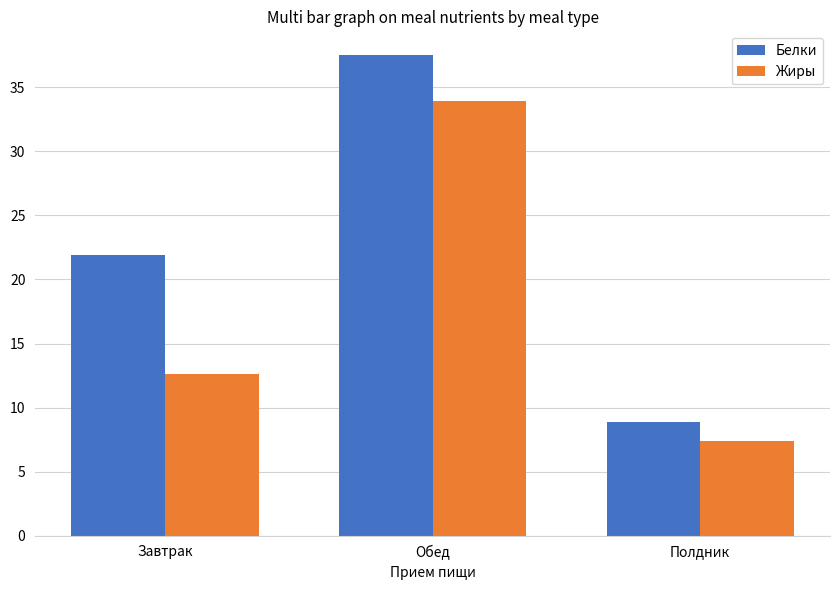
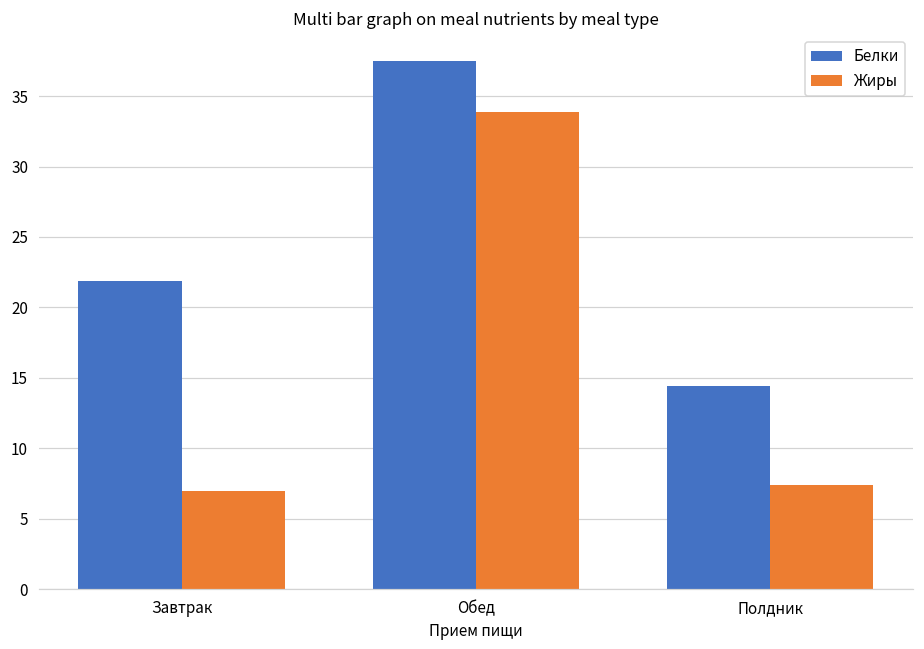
Жиры, Завтрак: 12.6 -> 7.0
Белки, Полдник: 8.9 -> 14.4
